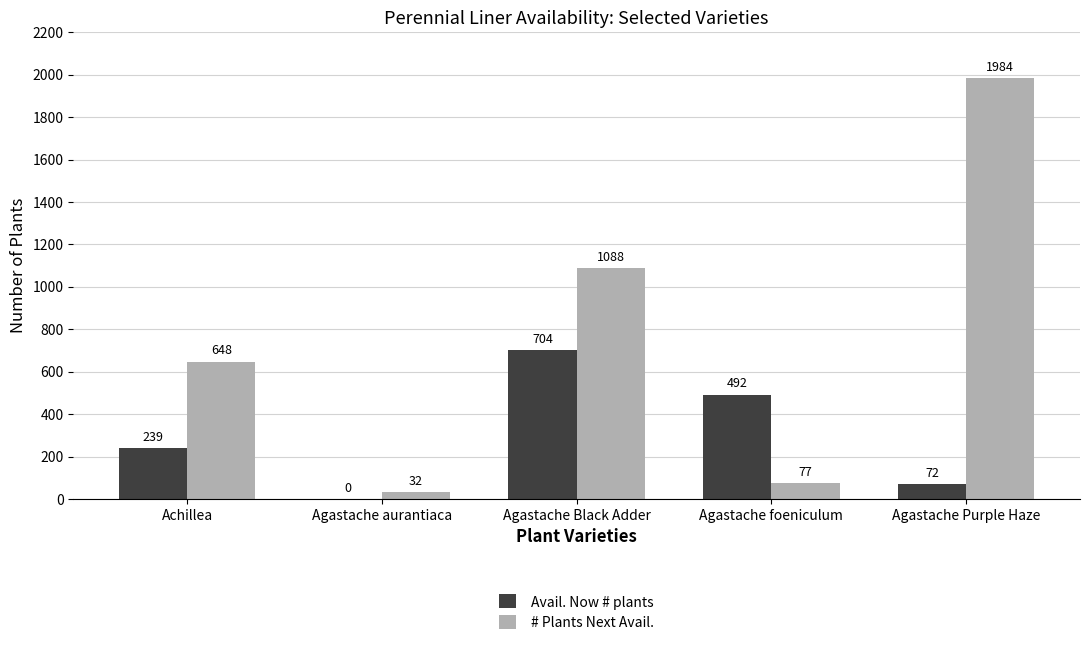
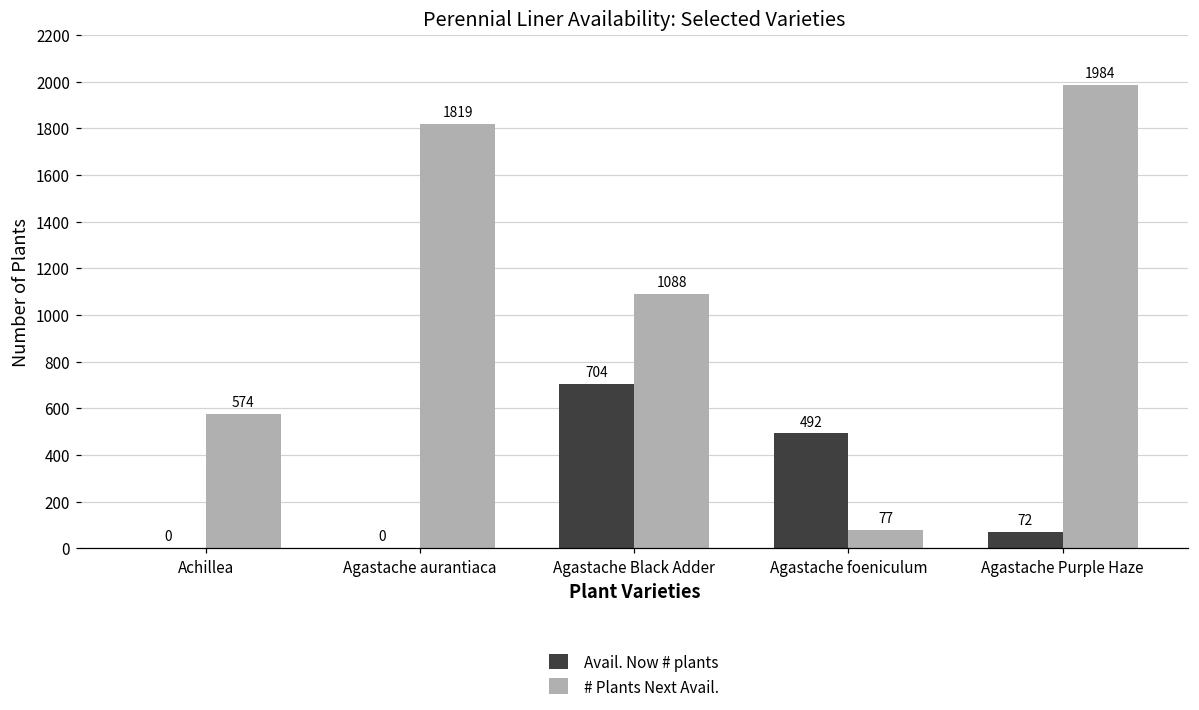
Avail. Now # plants, Achillea: 239 -> 0
# Plants Next Avail., Achillea: 648 -> 574
# Plants Next Avail., Agastache aurantiaca: 32 -> 1819
